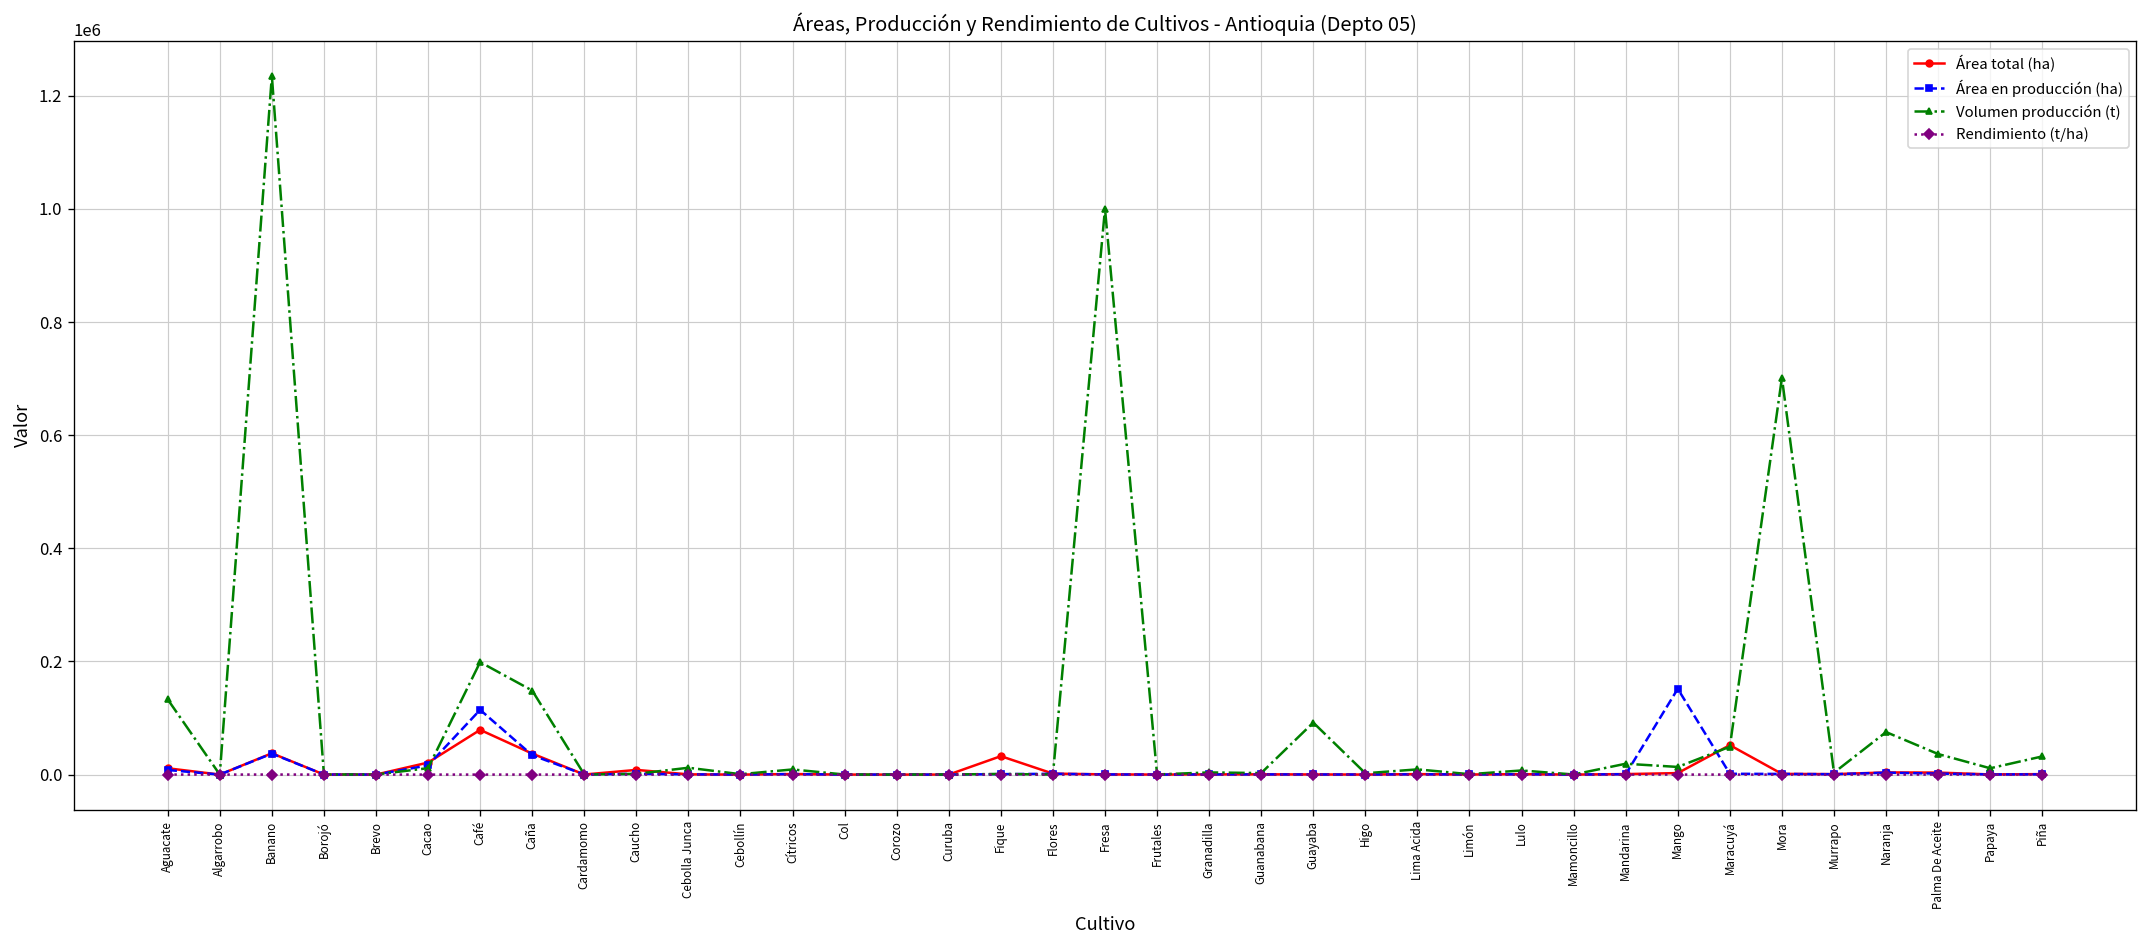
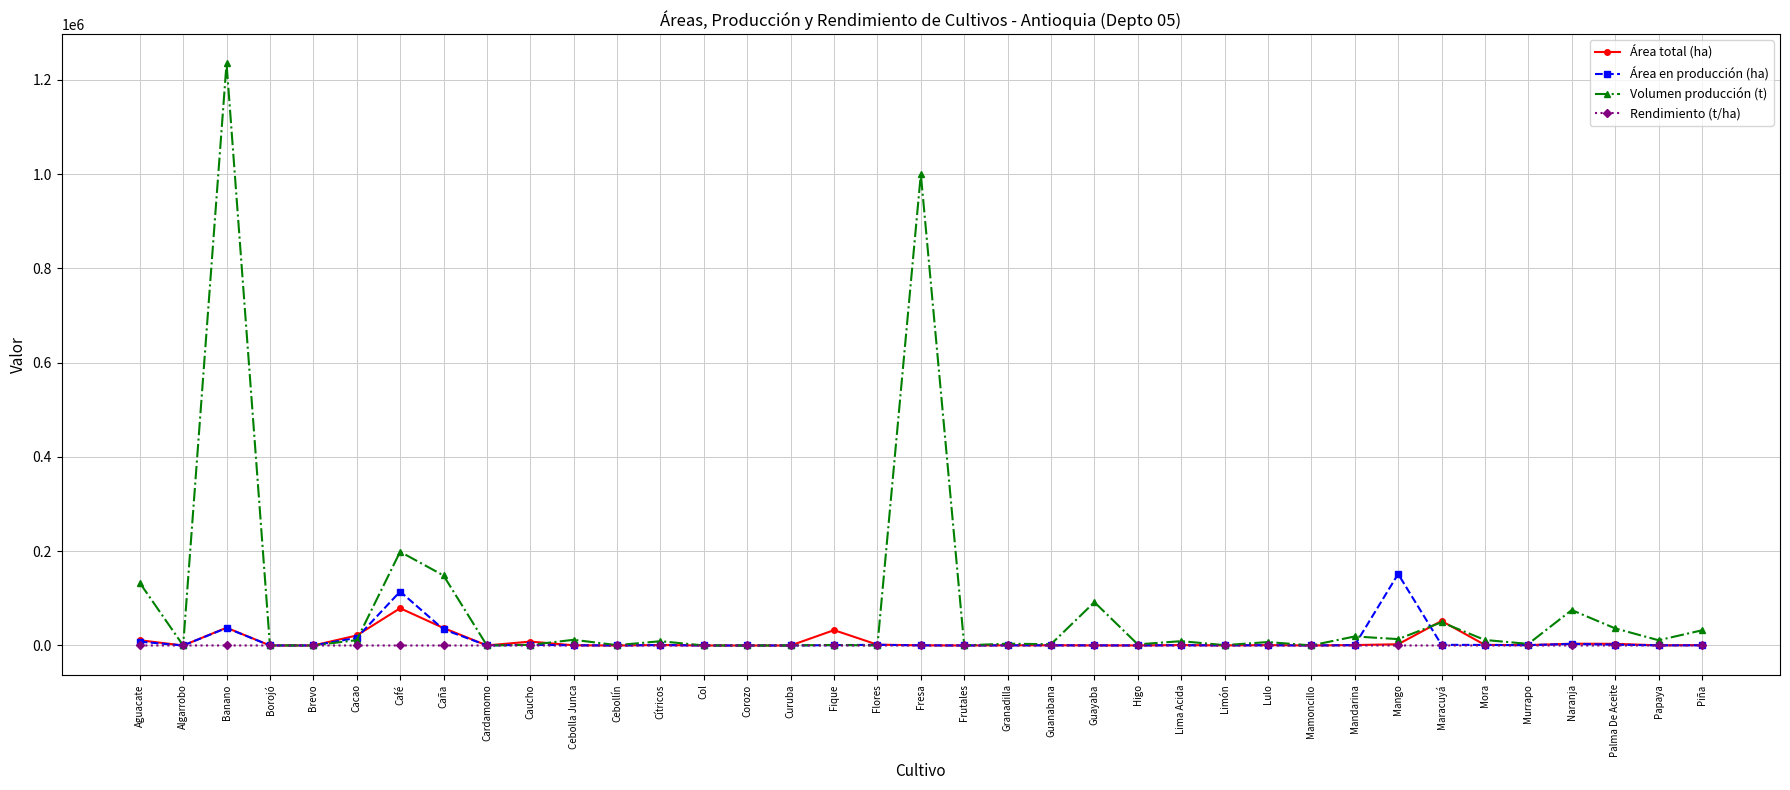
Volumen producción (t), Mora: 700000 -> 10000
